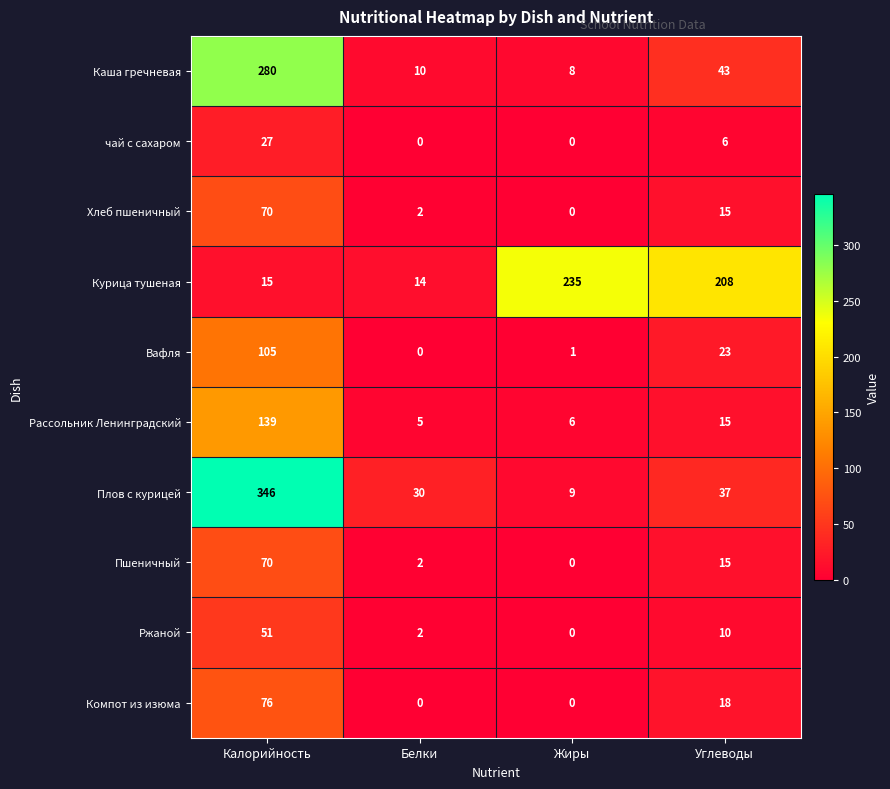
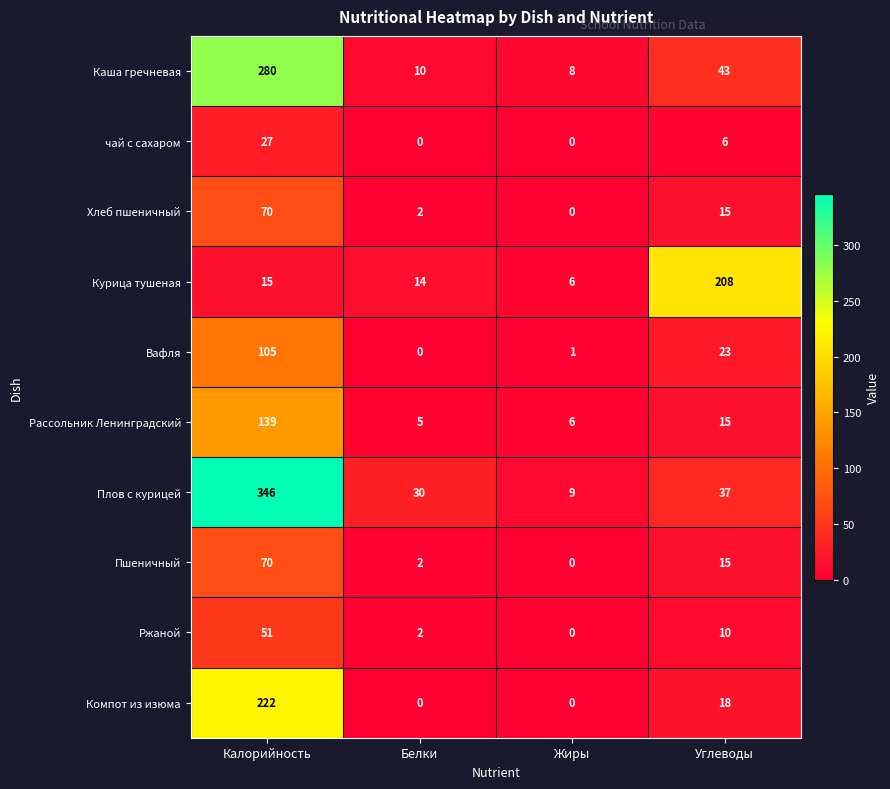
Курица тушеная, Жиры: 235 -> 6
Компот из изюма, Калорийность: 76 -> 222
